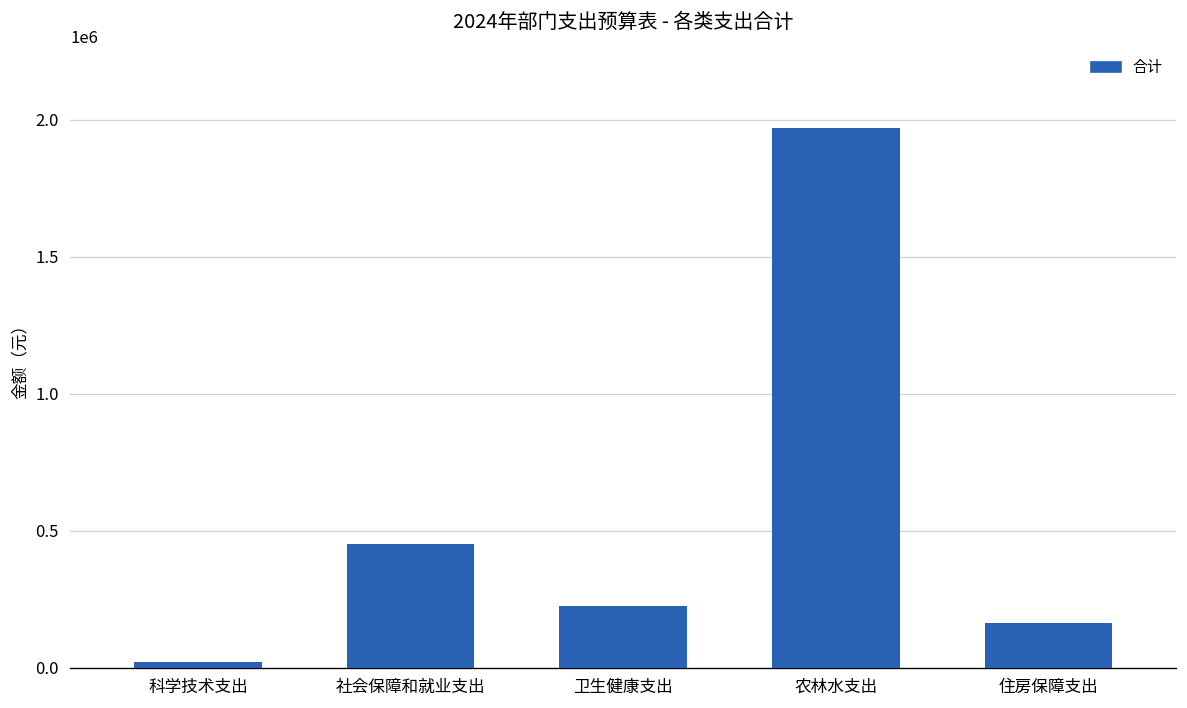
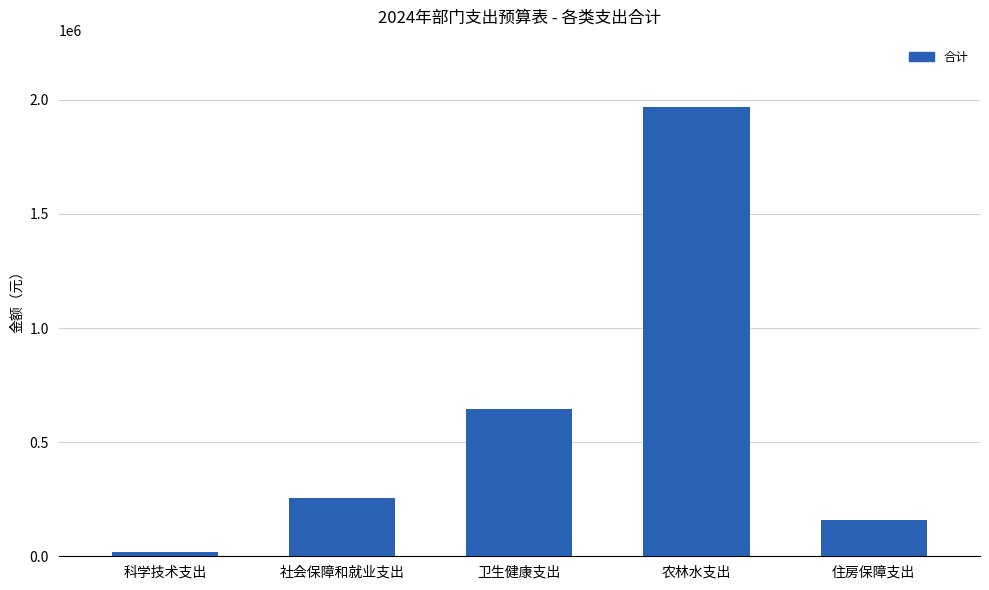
社会保障和就业支出: 450000 -> 260000
卫生健康支出: 220000 -> 640000
